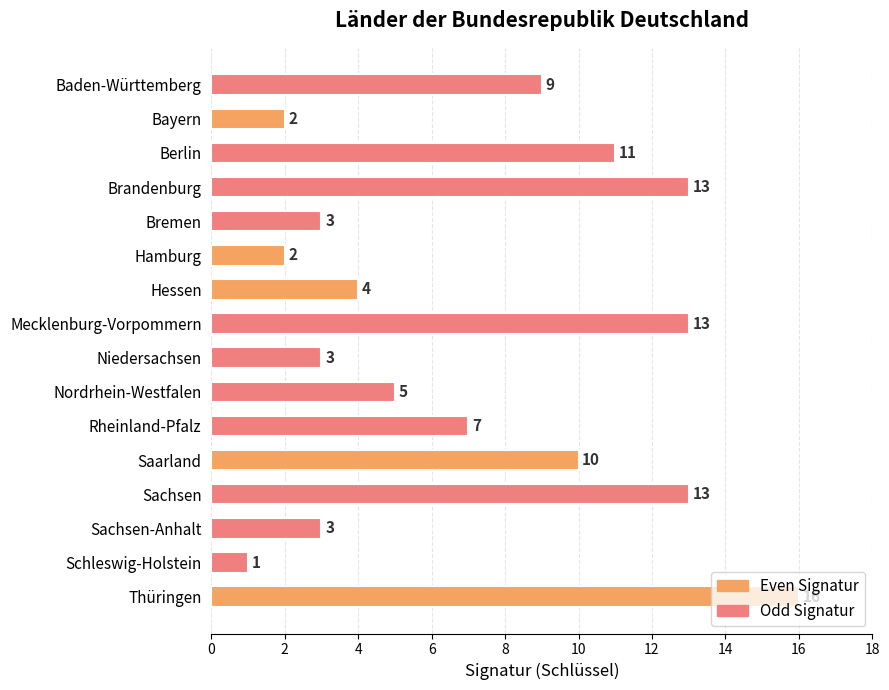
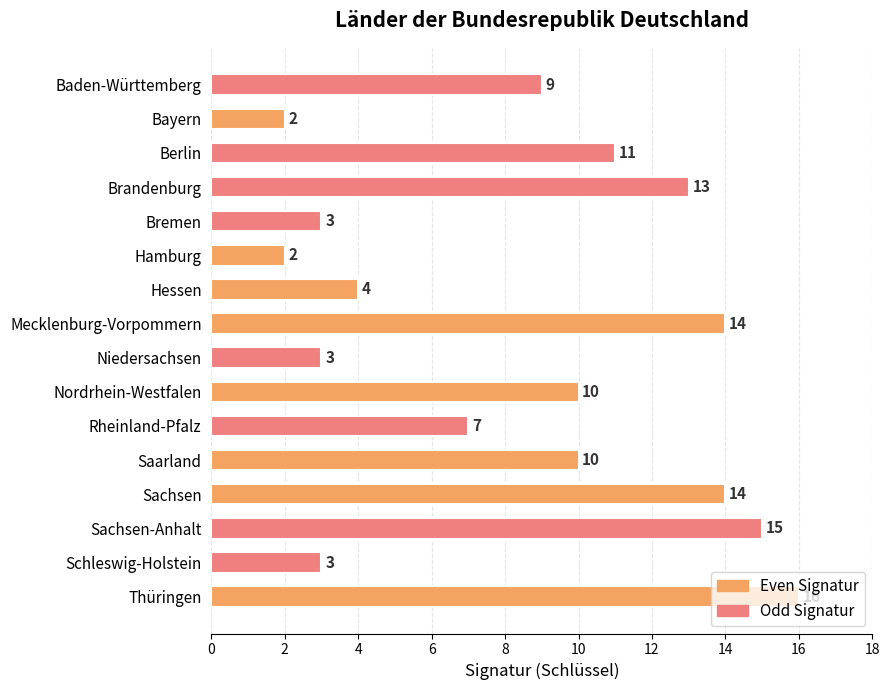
Mecklenburg-Vorpommern: 13 -> 14
Nordrhein-Westfalen: 5 -> 10
Sachsen: 13 -> 14
Sachsen-Anhalt: 3 -> 15
Schleswig-Holstein: 1 -> 3
